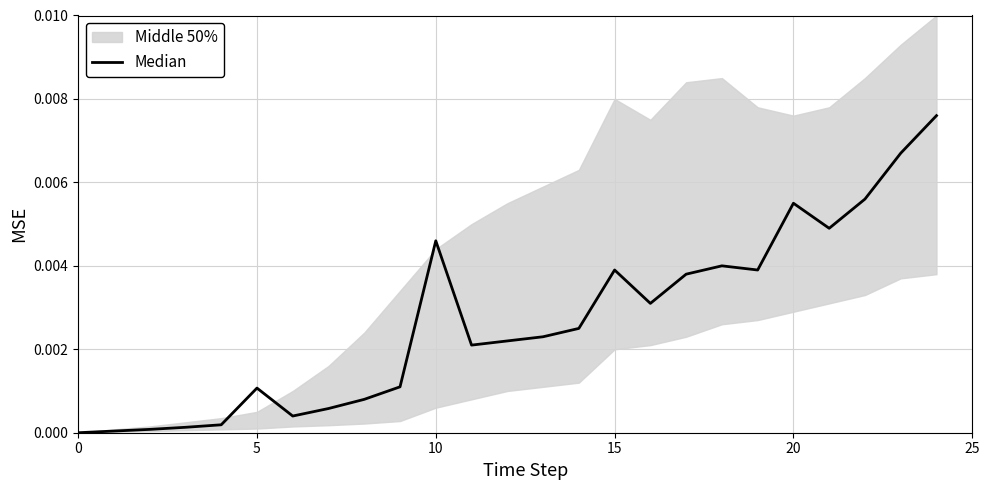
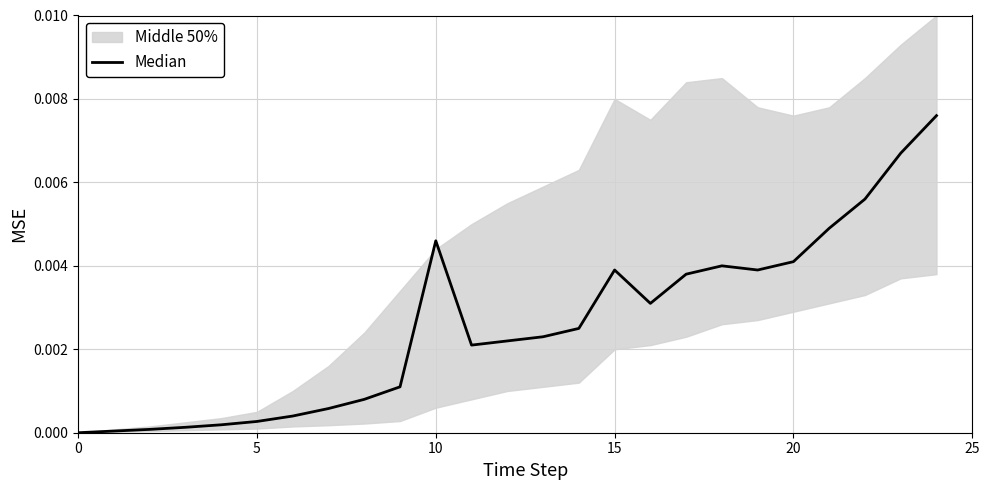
Median, 5: 0.0011 -> 0.0003
Median, 20: 0.0055 -> 0.0041
